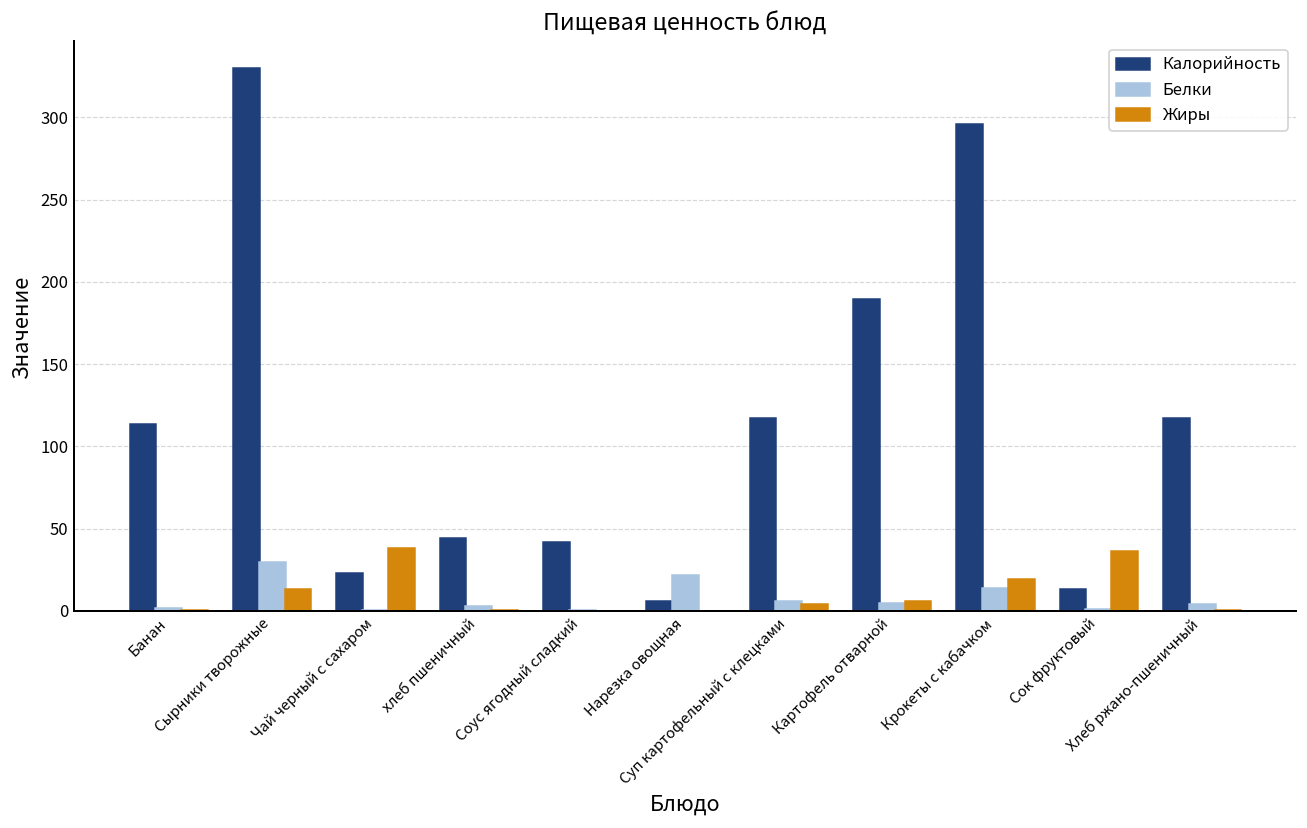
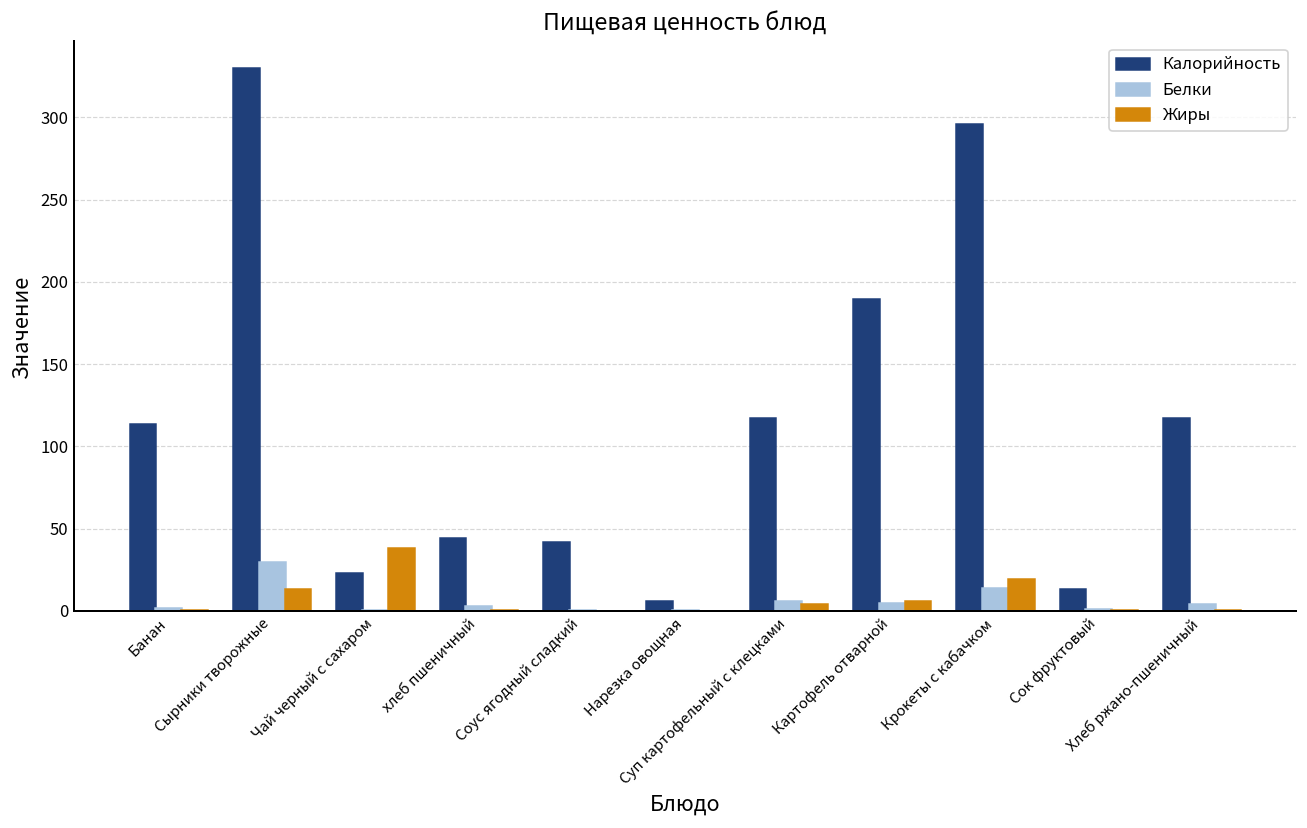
Белки, Нарезка овощная: 22 -> 0
Жиры, Сок фруктовый: 36 -> 0
